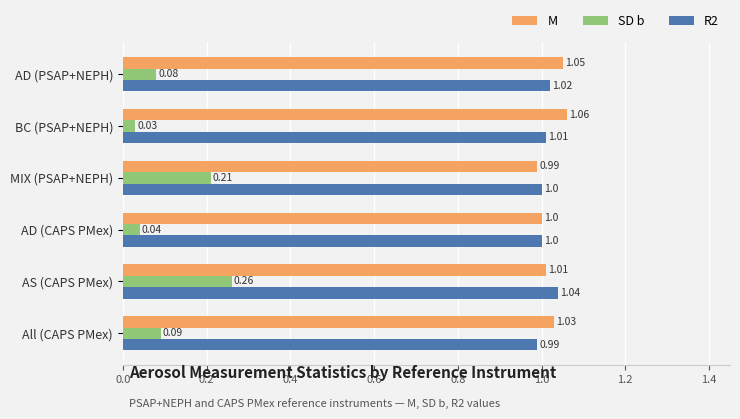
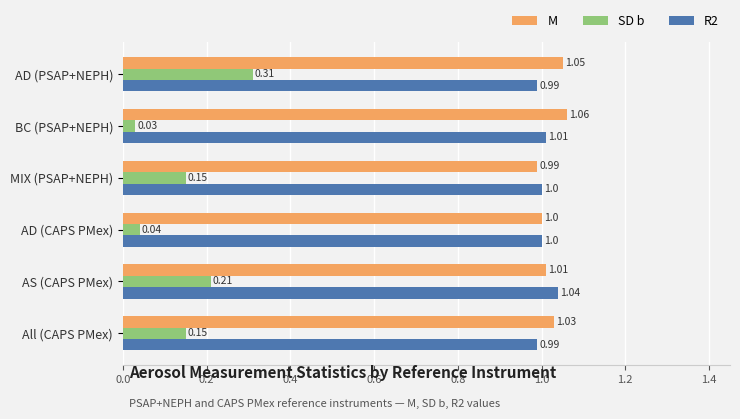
SD b, AD (PSAP+NEPH): 0.08 -> 0.31
R2, AD (PSAP+NEPH): 1.02 -> 0.99
SD b, MIX (PSAP+NEPH): 0.21 -> 0.15
SD b, AS (CAPS PMex): 0.26 -> 0.21
SD b, All (CAPS PMex): 0.09 -> 0.15
